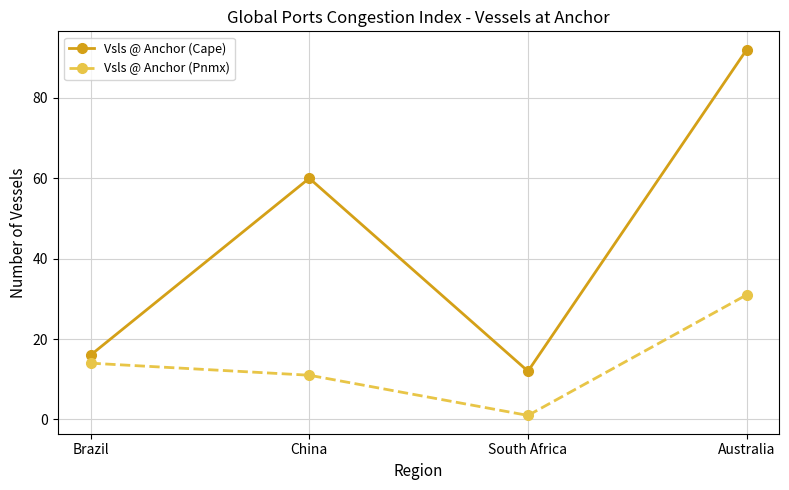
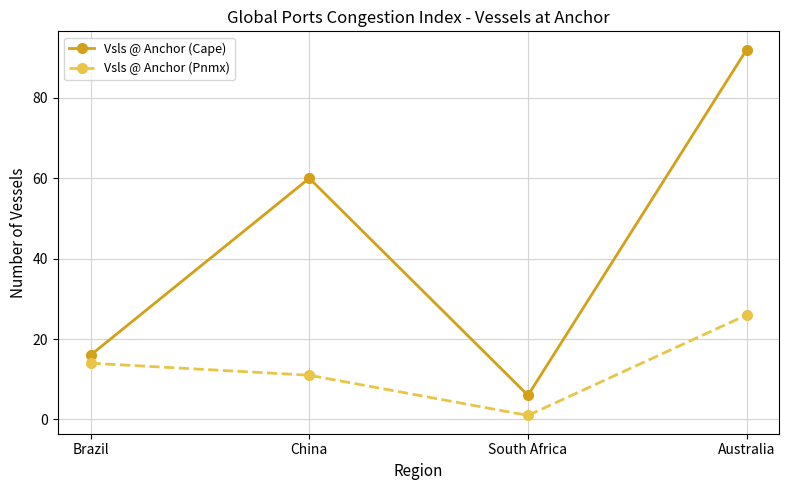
Vsls @ Anchor (Cape), South Africa: 12 -> 6
Vsls @ Anchor (Pnmx), Australia: 31 -> 26
